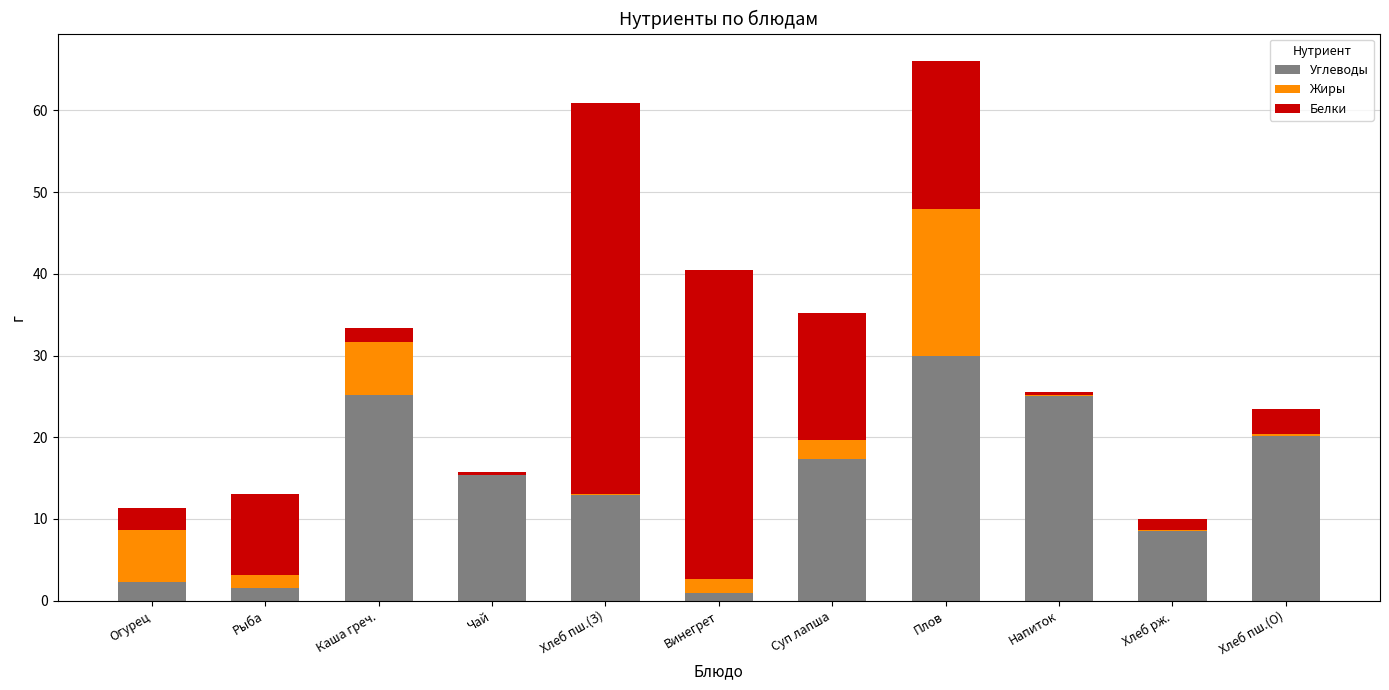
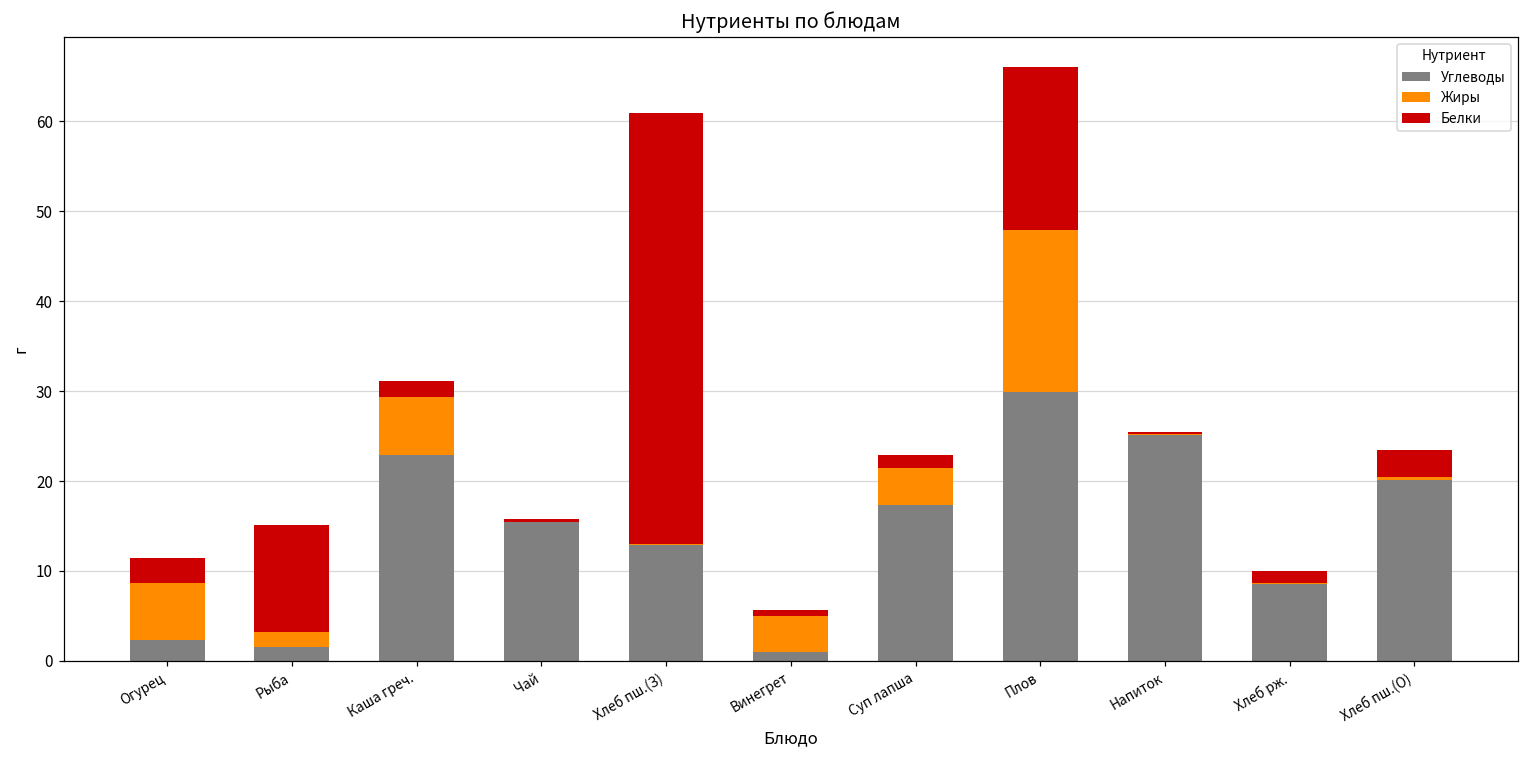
Белки, Рыба: 10 -> 12
Углеводы, Каша греч.: 25 -> 23
Жиры, Винегрет: 2 -> 4
Белки, Винегрет: 38 -> 1
Жиры, Суп лапша: 2 -> 4
Белки, Суп лапша: 16 -> 2
